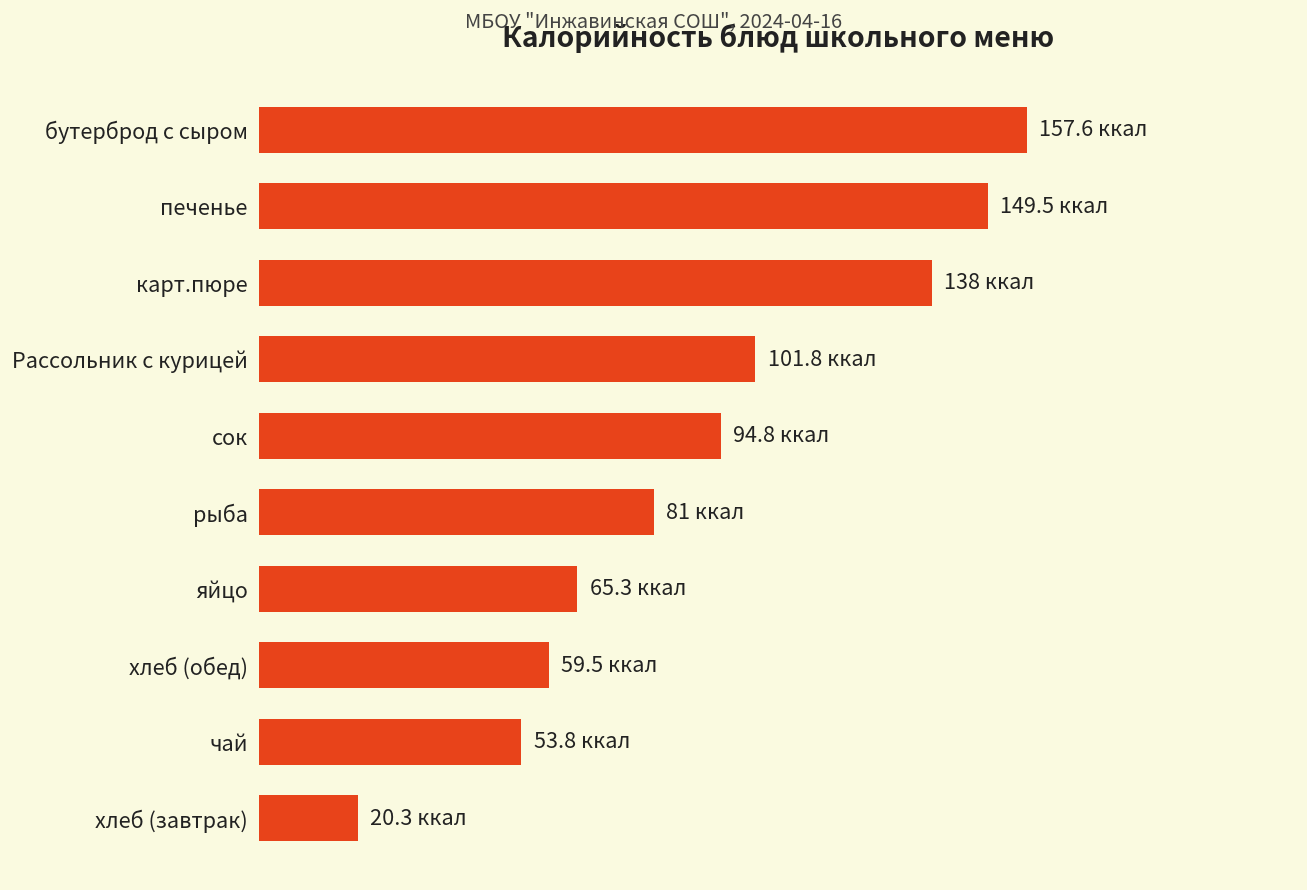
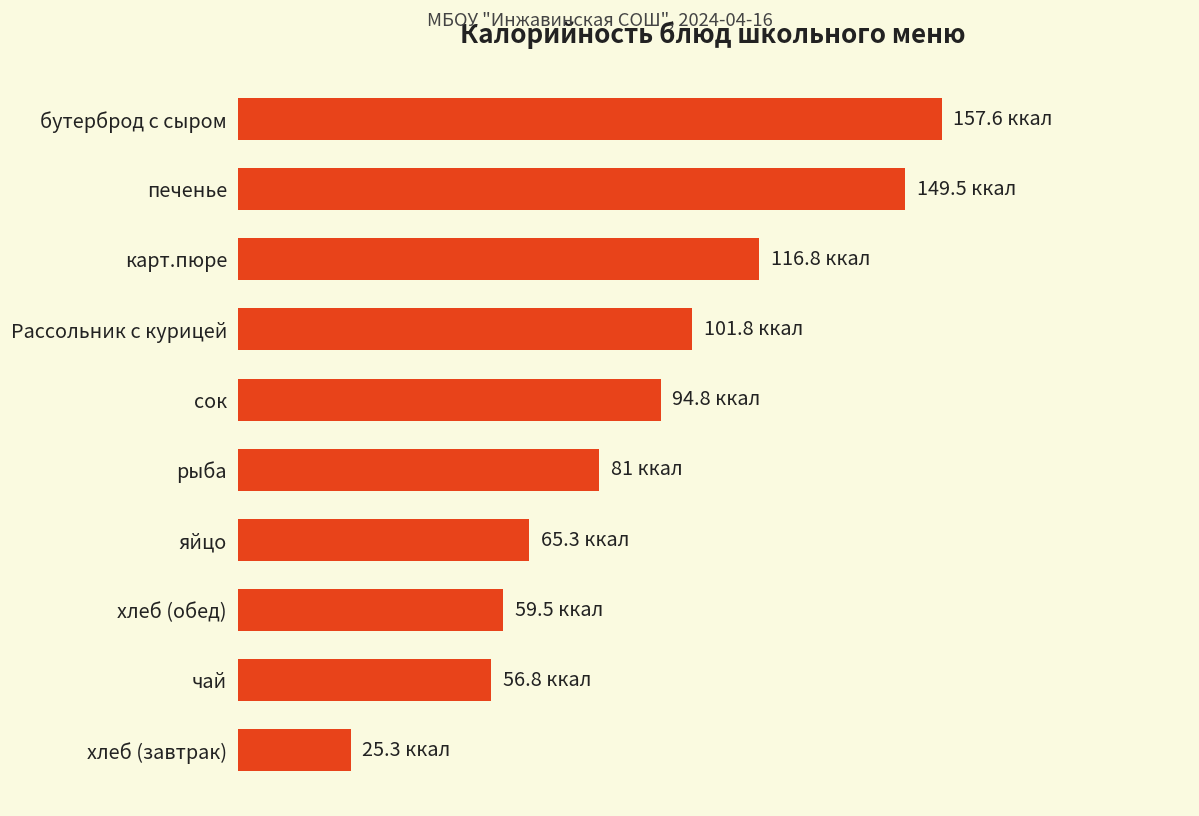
карт.пюре: 138 -> 116.8
чай: 53.8 -> 56.8
хлеб (завтрак): 20.3 -> 25.3
